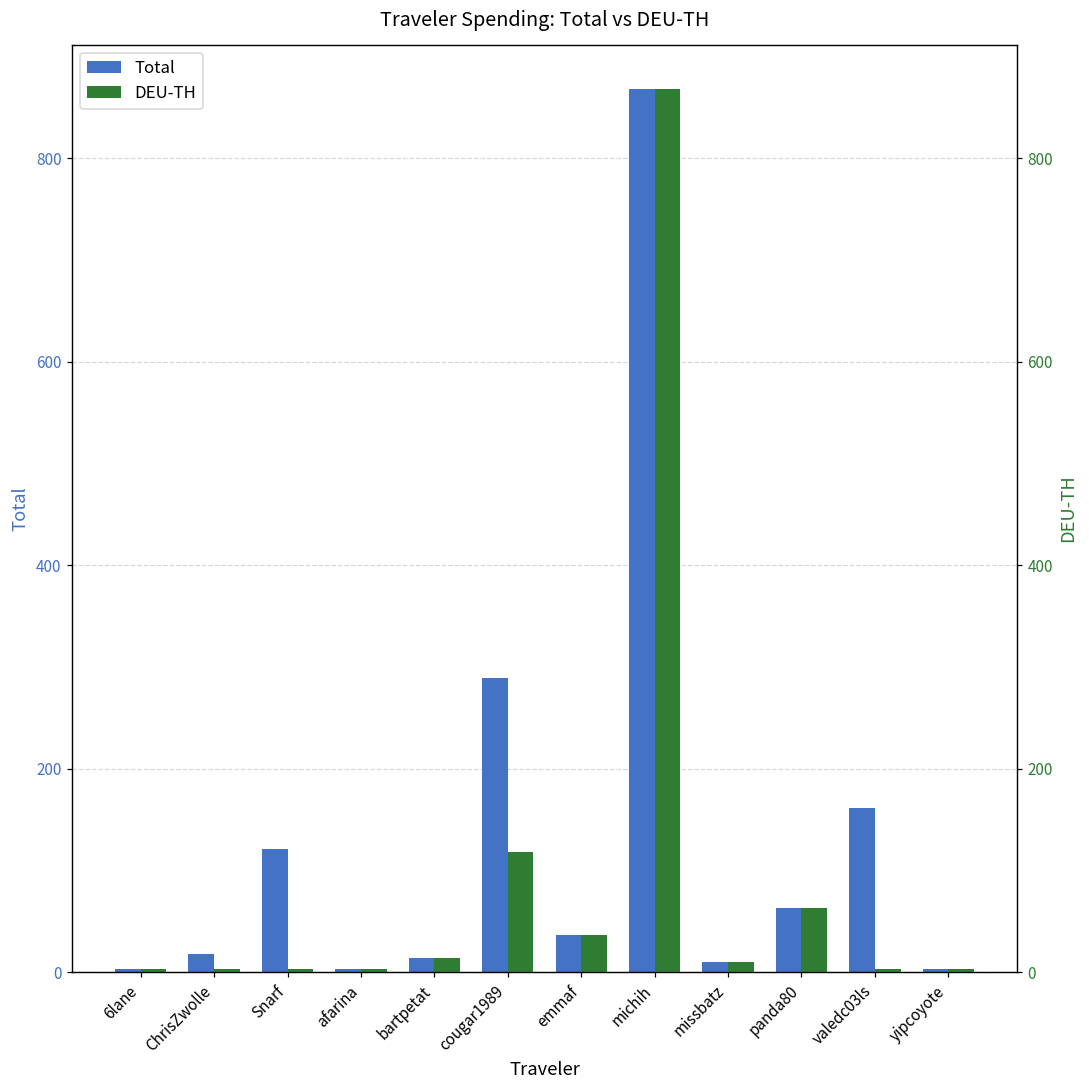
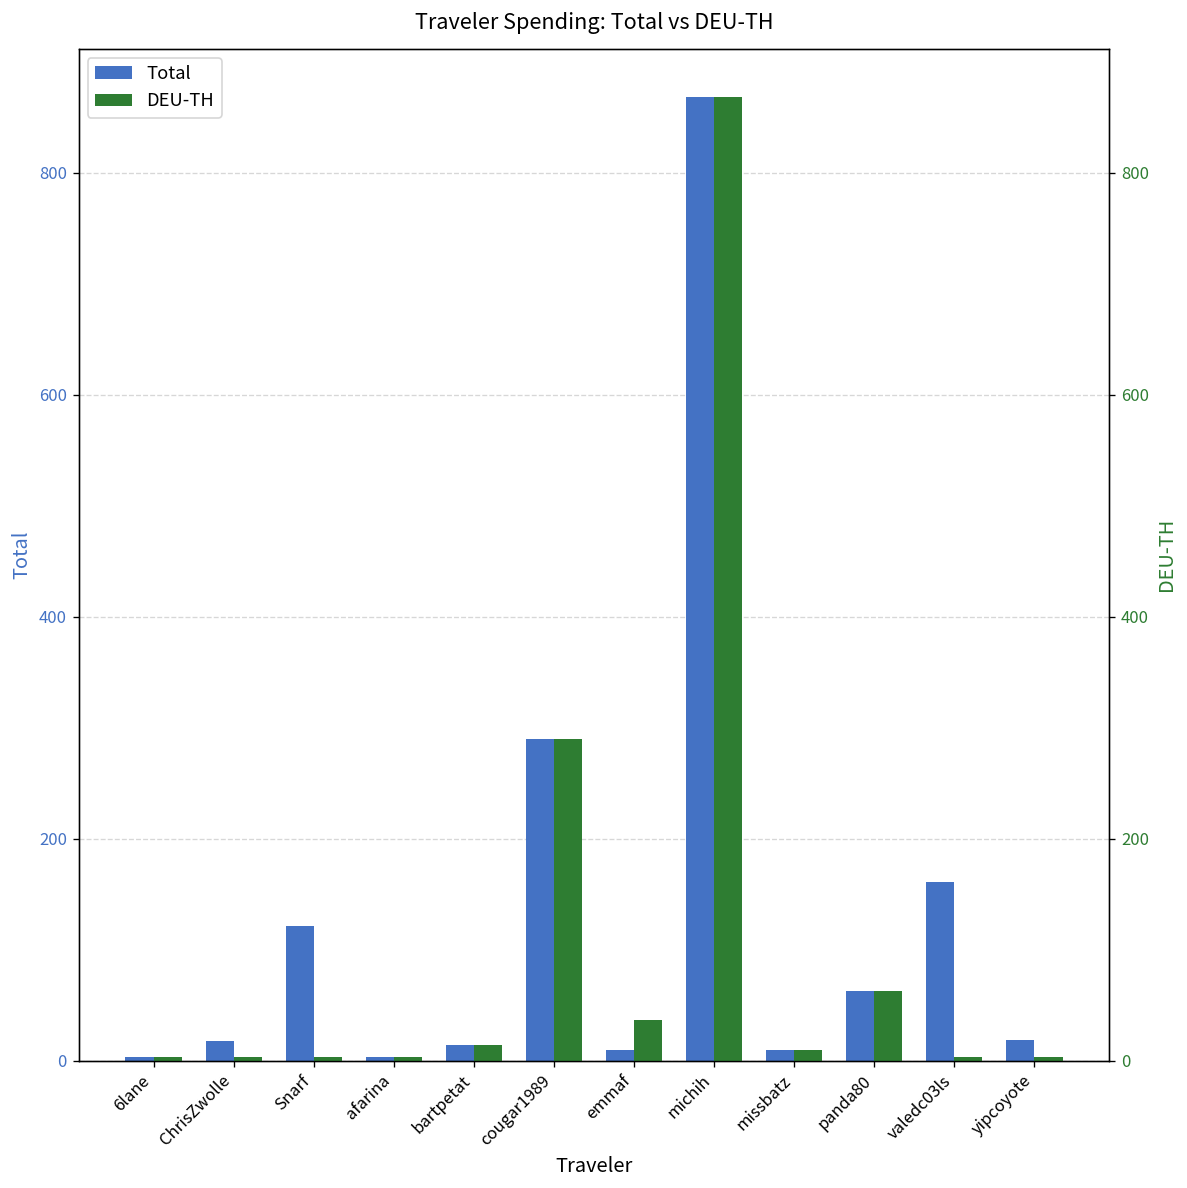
Total, emmaf: 40 -> 10
Total, yipcoyote: 0 -> 20
DEU-TH, cougar1989: 120 -> 290
